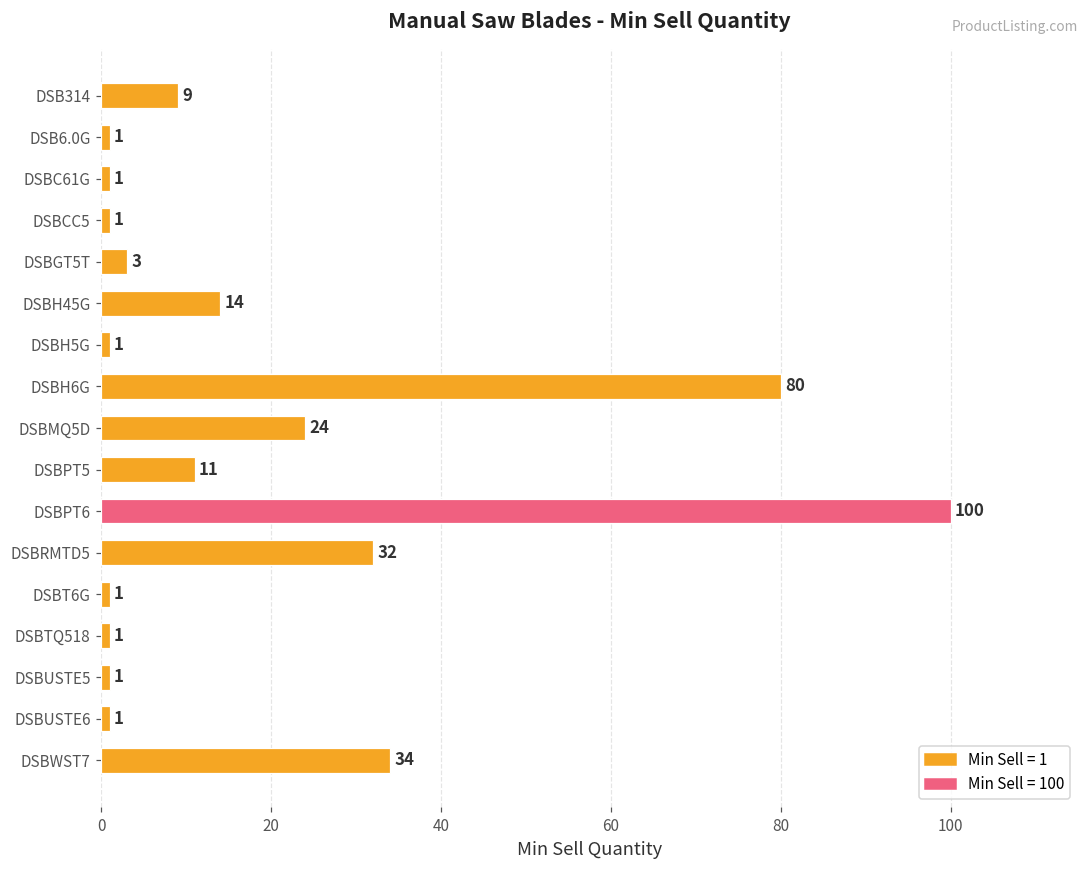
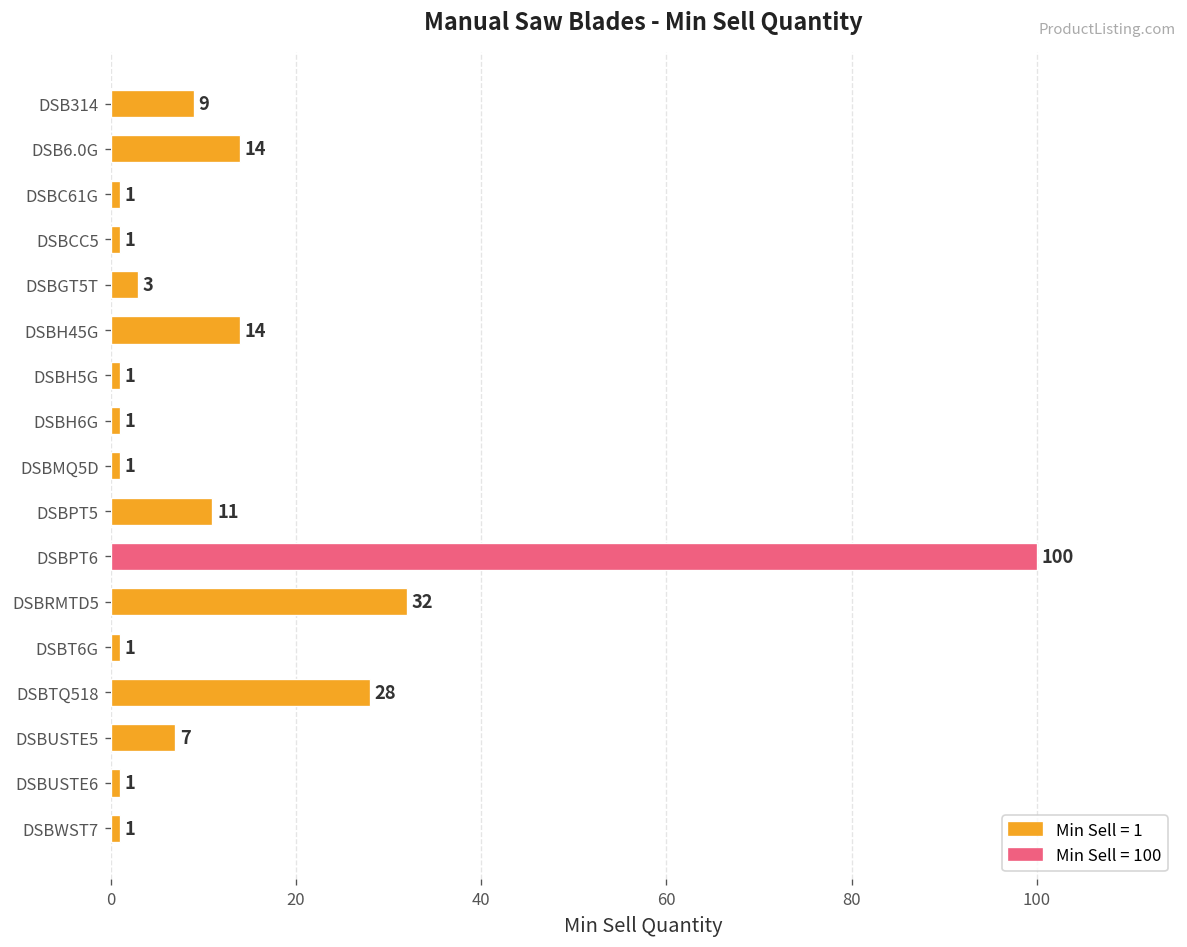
DSB6.0G: 1 -> 14
DSBH6G: 80 -> 1
DSBMQ5D: 24 -> 1
DSBTQ518: 1 -> 28
DSBUSTE5: 1 -> 7
DSBWST7: 34 -> 1
